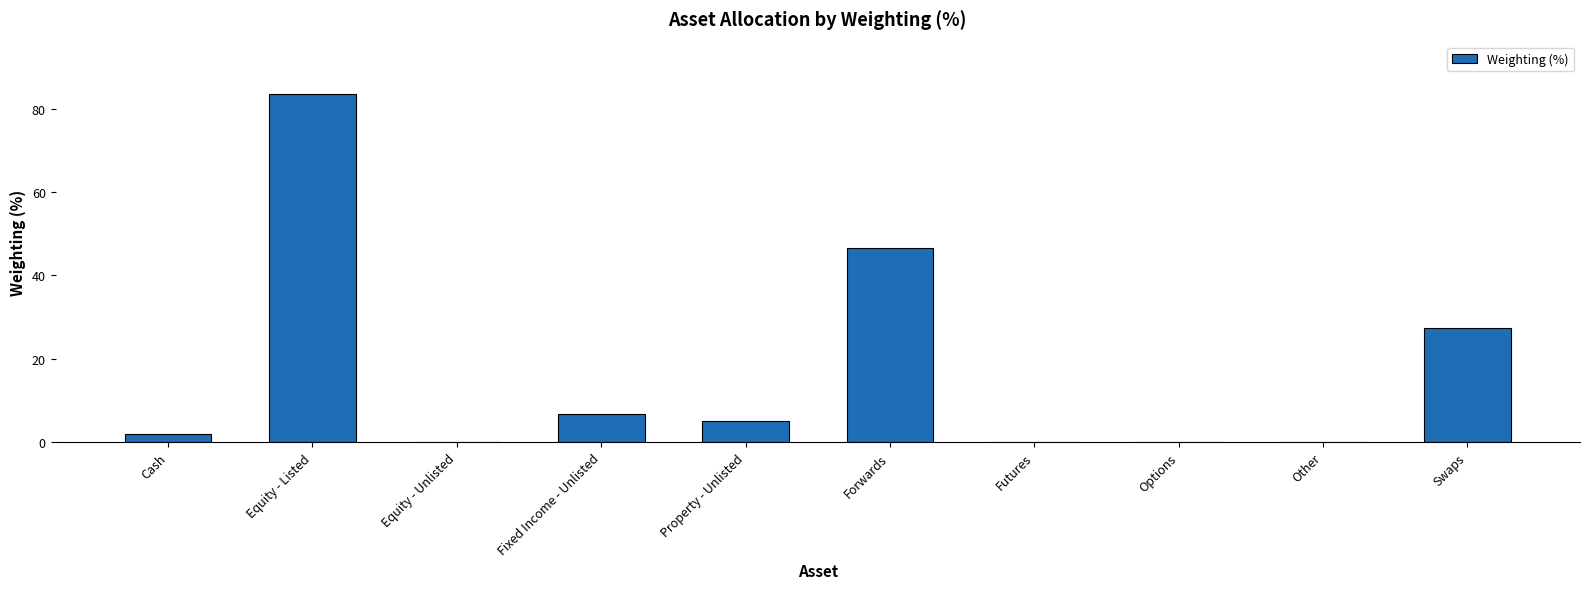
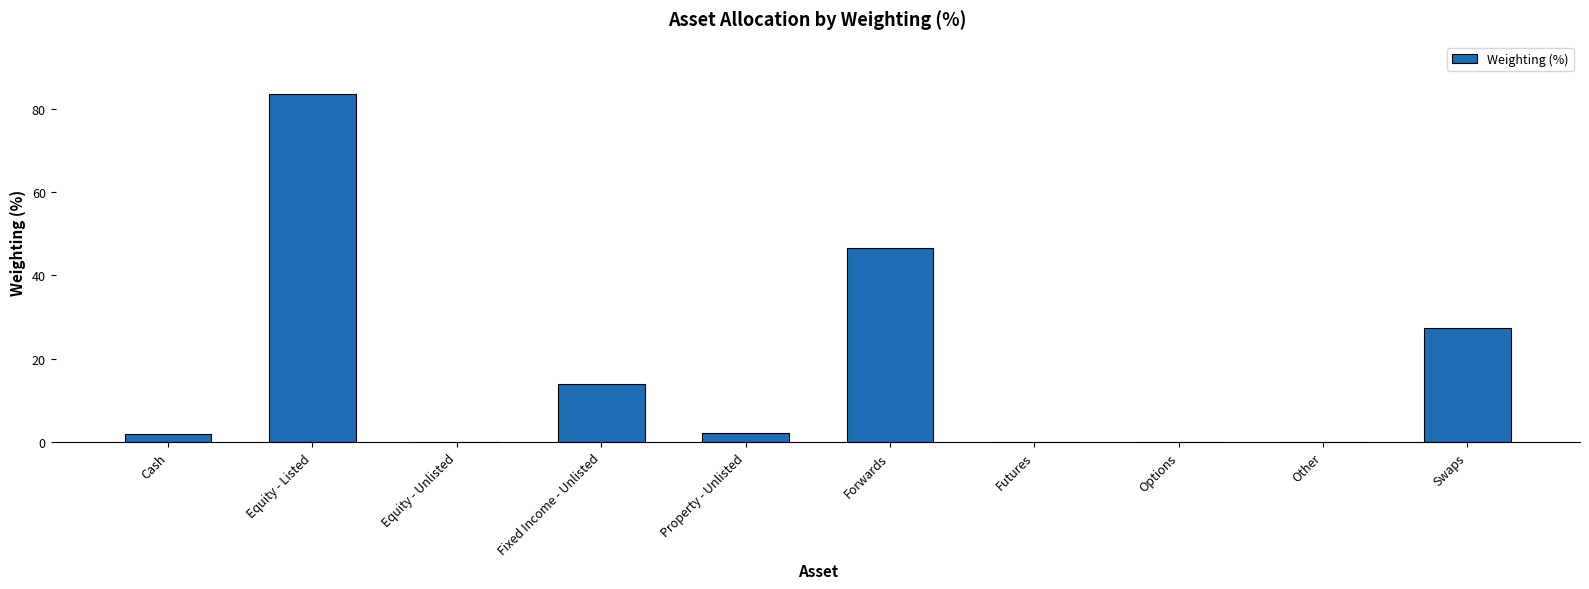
Fixed Income - Unlisted: 7 -> 14
Property - Unlisted: 5 -> 2
